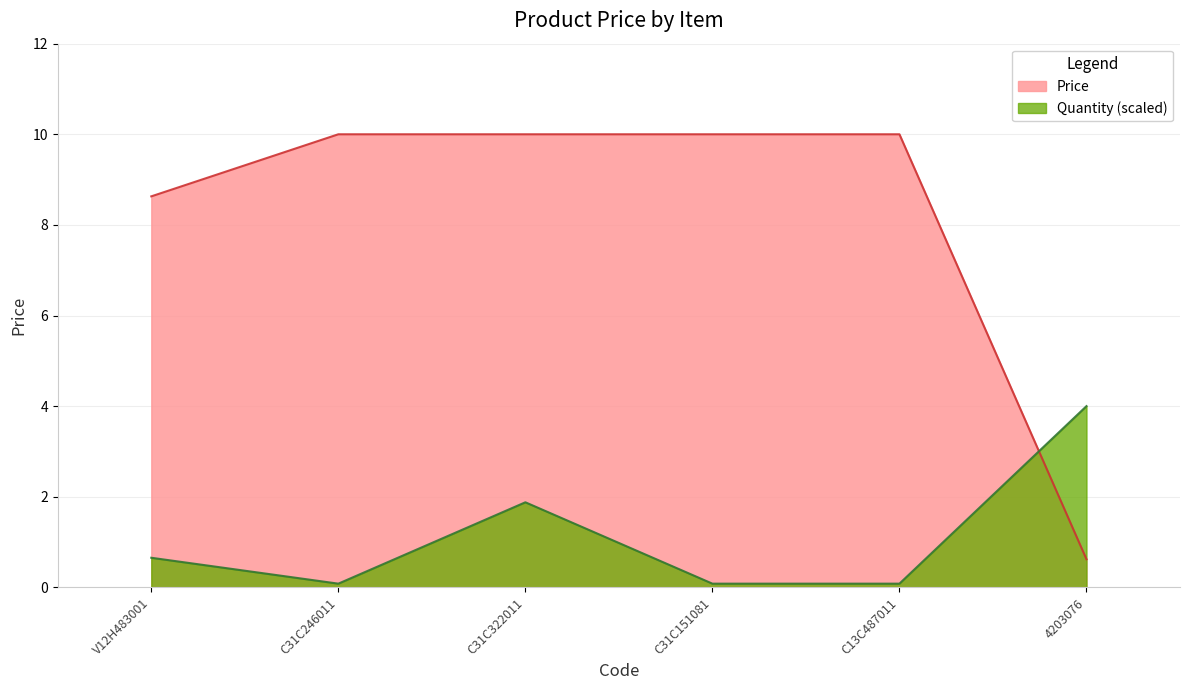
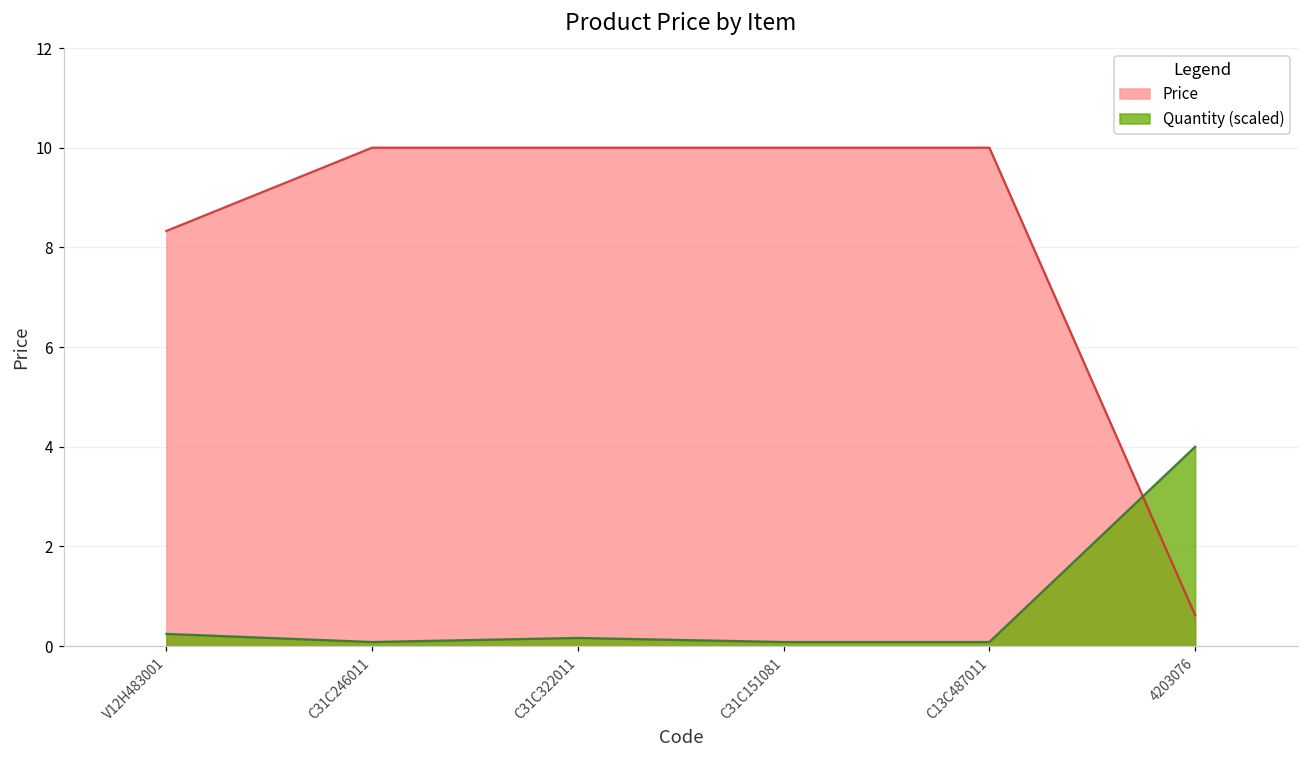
Price, V12H483001: 8.6 -> 8.3
Quantity (scaled), V12H483001: 0.7 -> 0.2
Quantity (scaled), C31C322011: 1.9 -> 0.2
